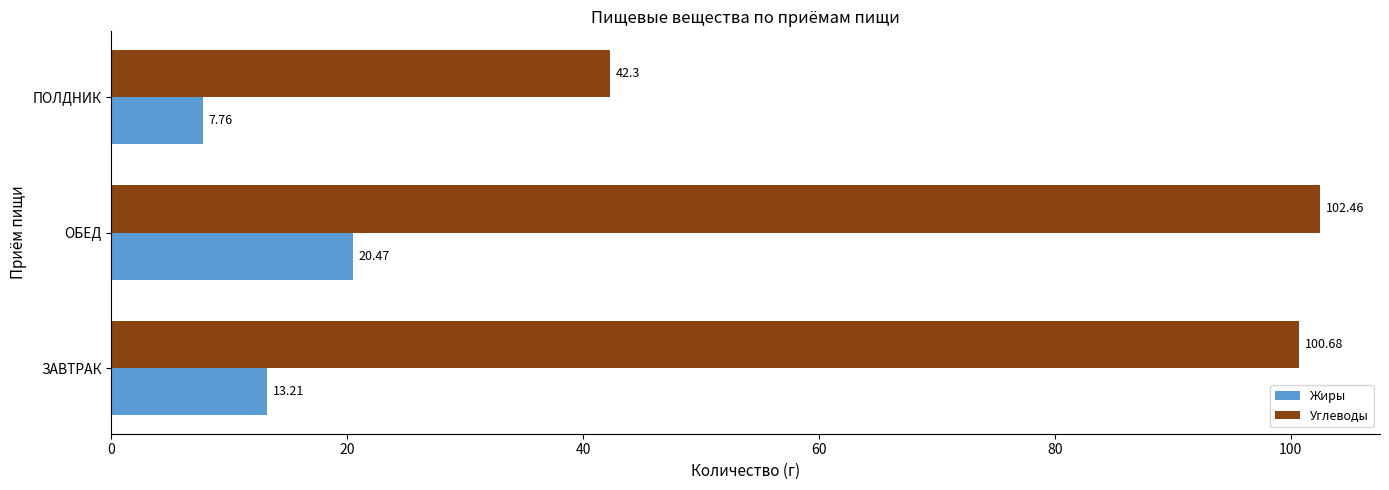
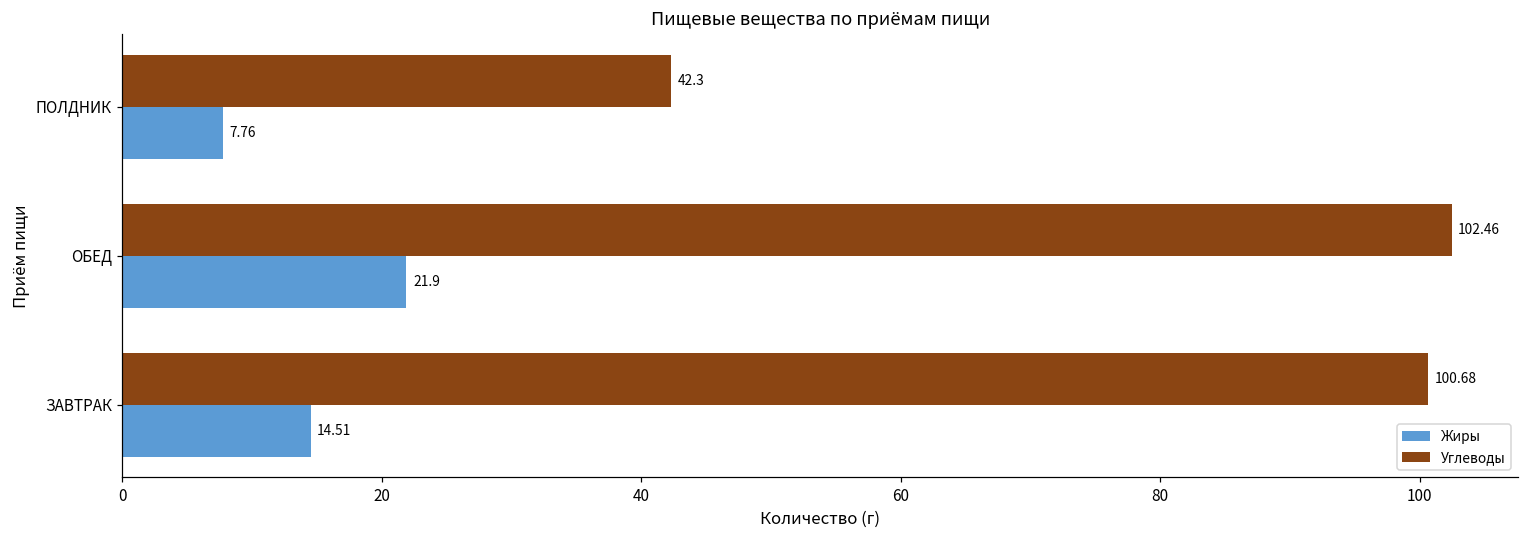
Жиры, ОБЕД: 20.47 -> 21.9
Жиры, ЗАВТРАК: 13.21 -> 14.51
